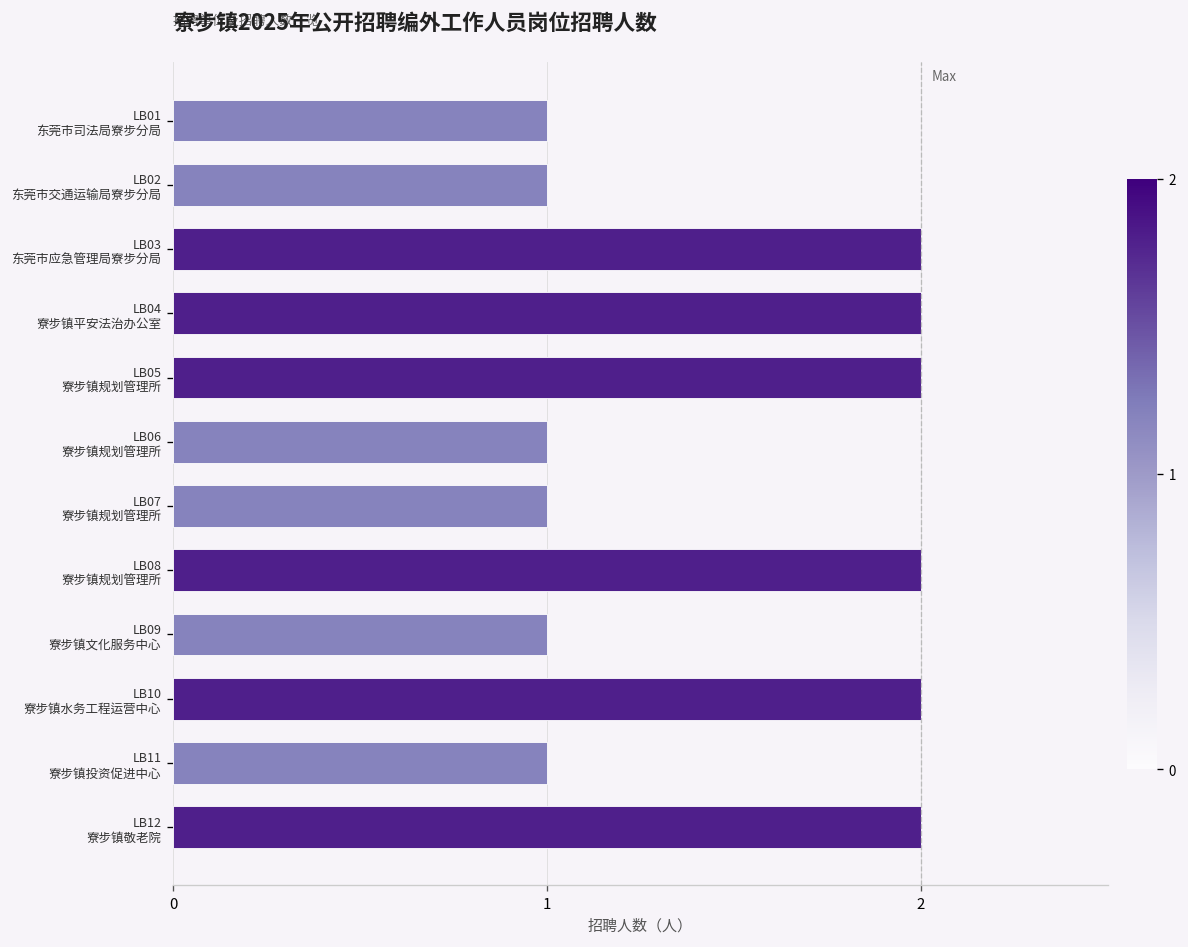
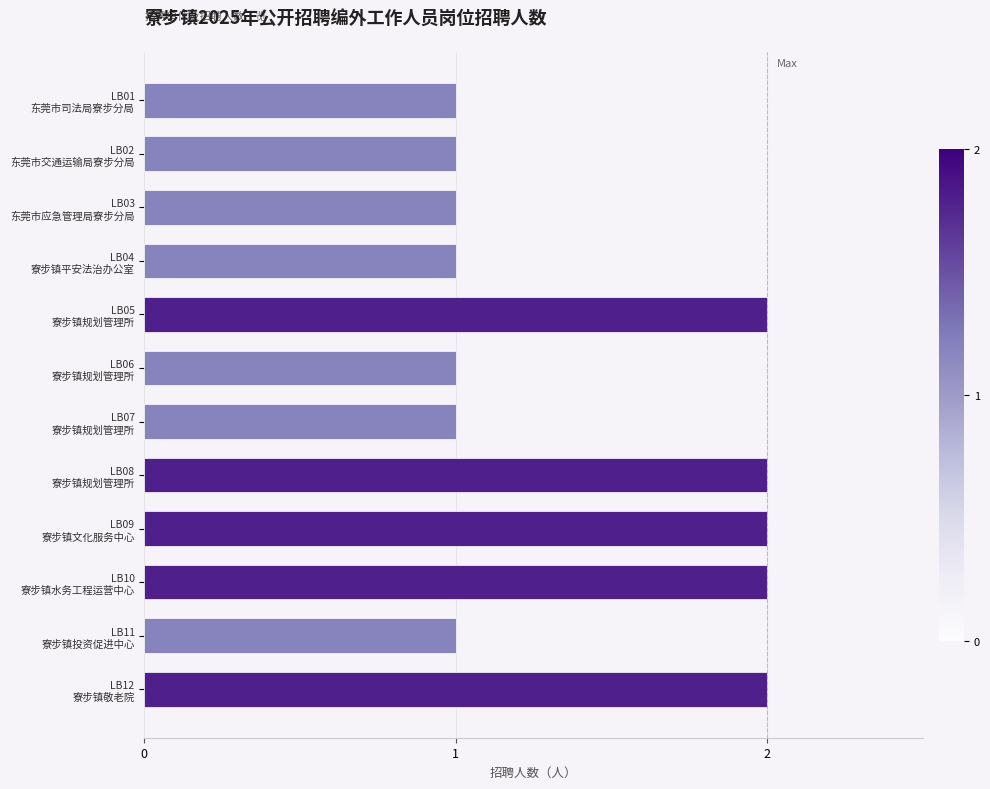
LB03 东莞市应急管理局寮步分局: 2 -> 1
LB04 寮步镇平安法治办公室: 2 -> 1
LB09 寮步镇文化服务中心: 1 -> 2
